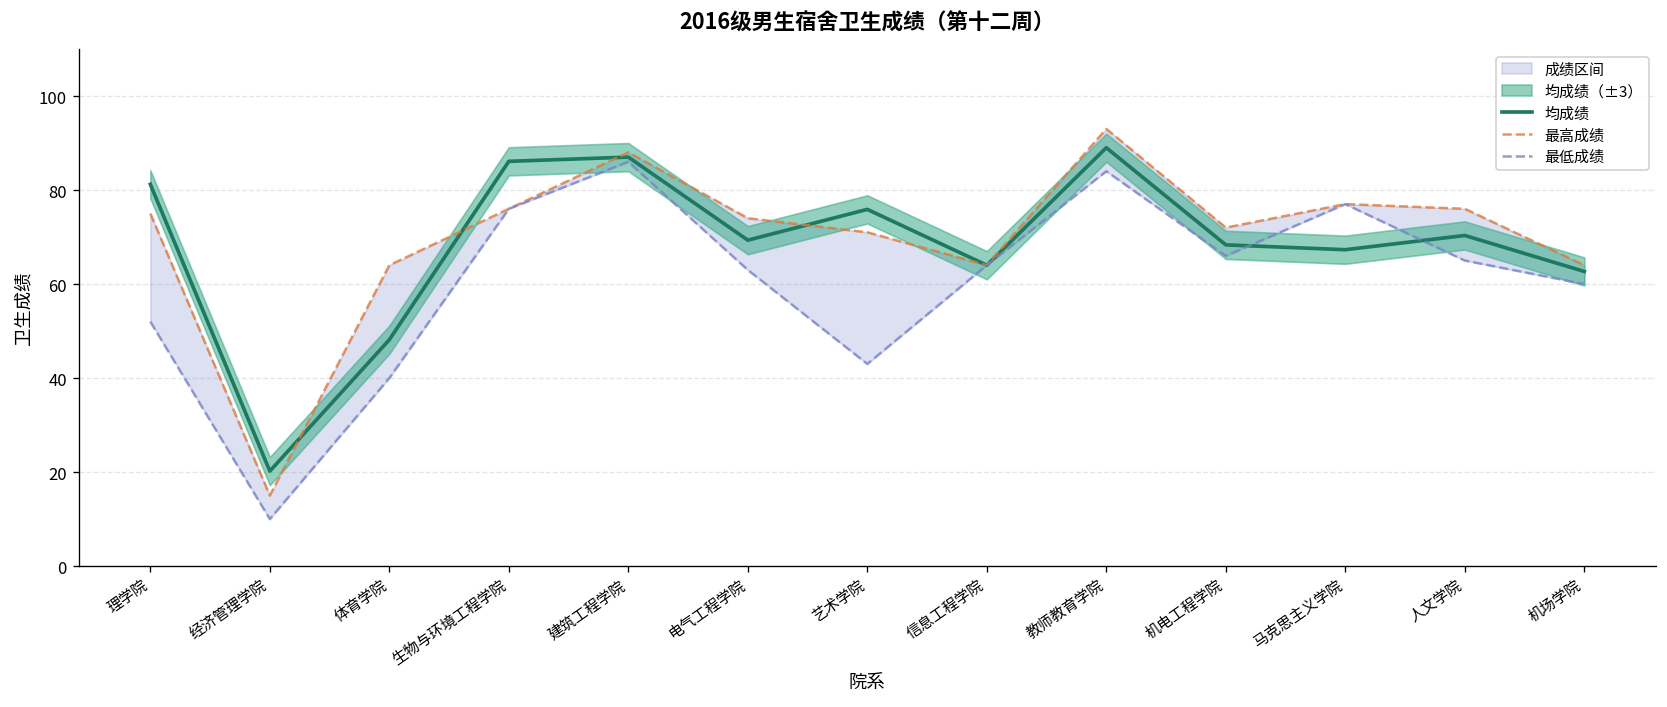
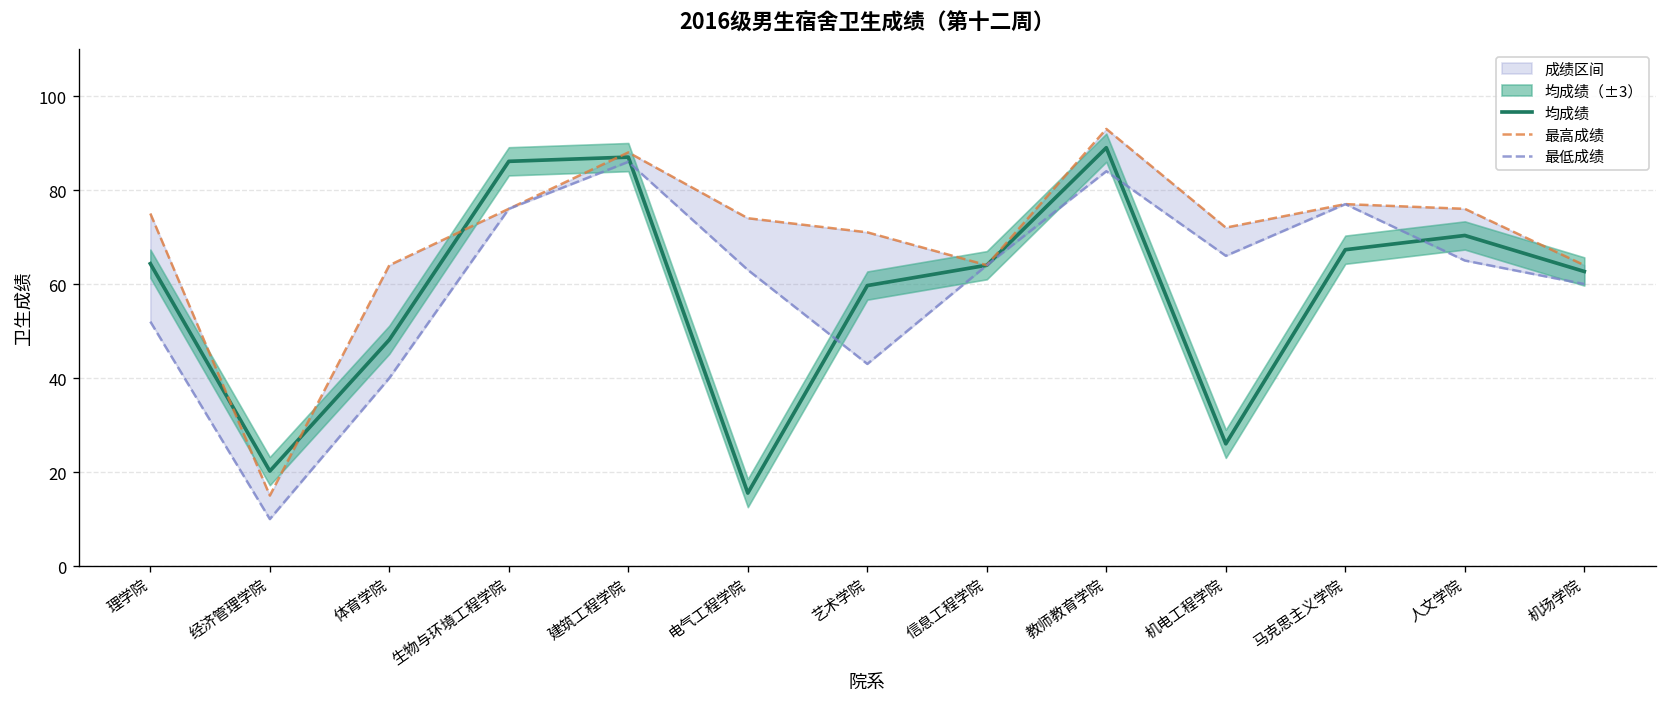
均成绩, 理学院: 81 -> 64
均成绩, 电气工程学院: 69 -> 16
均成绩, 艺术学院: 76 -> 60
均成绩, 机电工程学院: 68 -> 26
